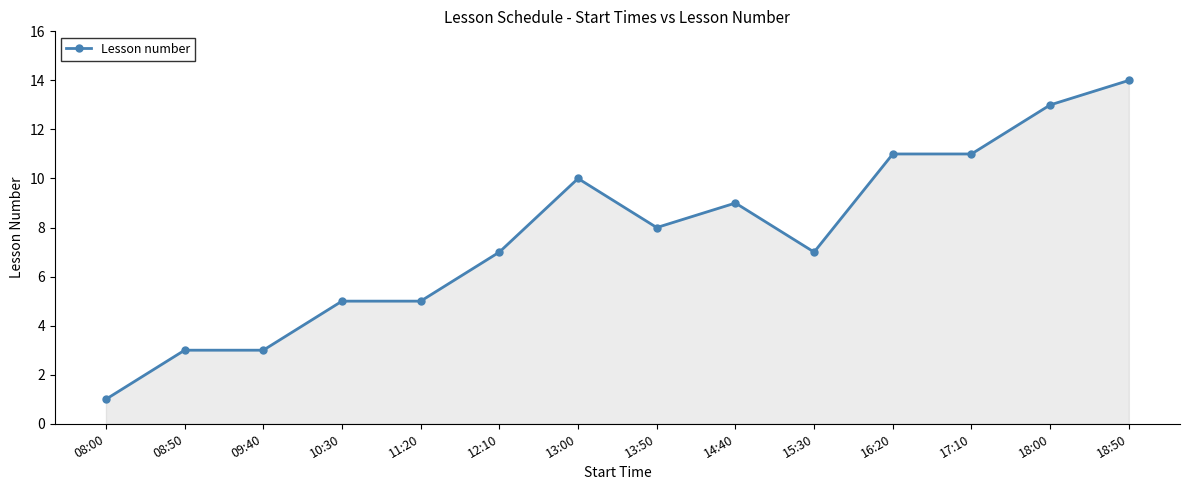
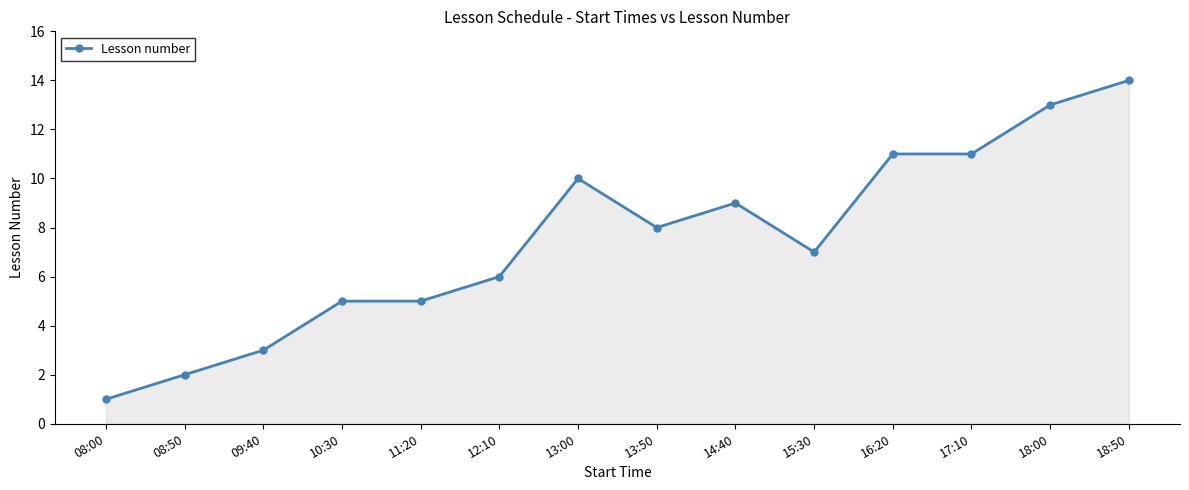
08:50: 3 -> 2
12:10: 7 -> 6
